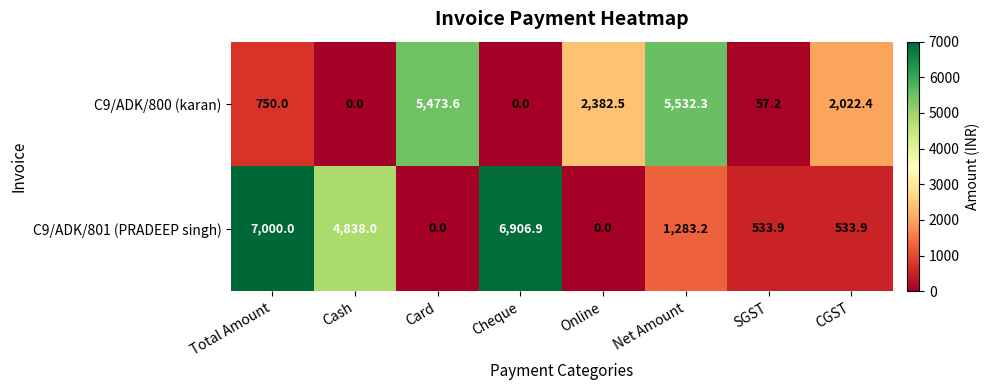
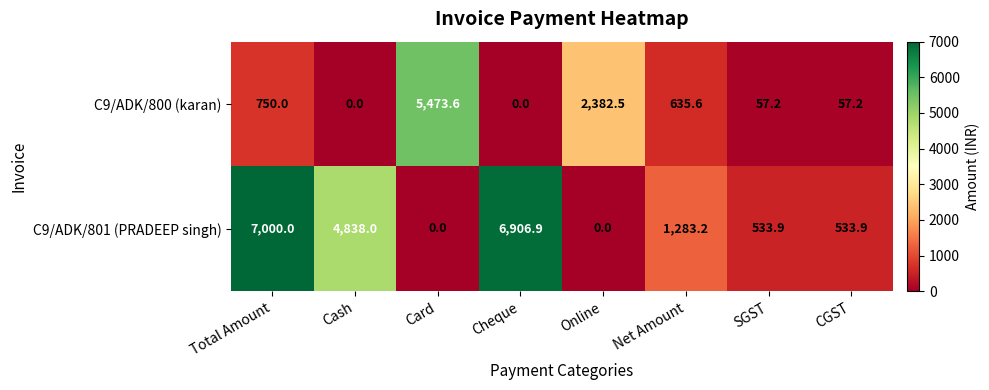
C9/ADK/800 (karan), Net Amount: 5,532.3 -> 635.6
C9/ADK/800 (karan), CGST: 2,022.4 -> 57.2
